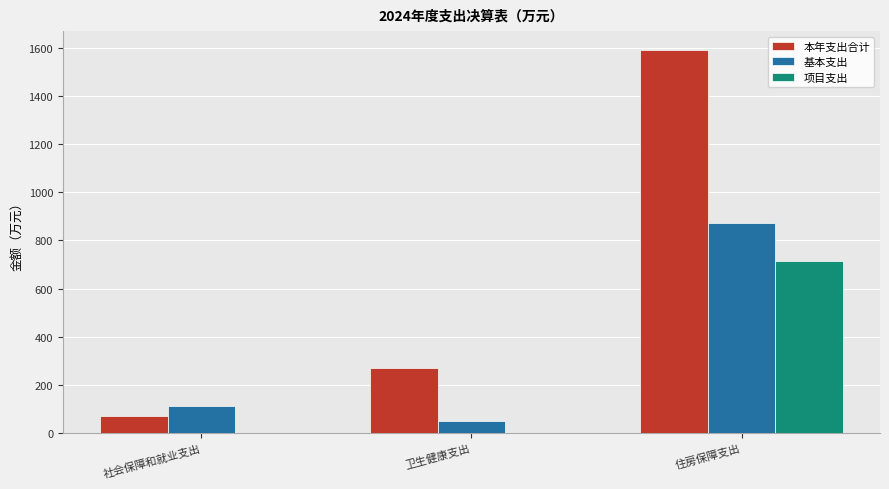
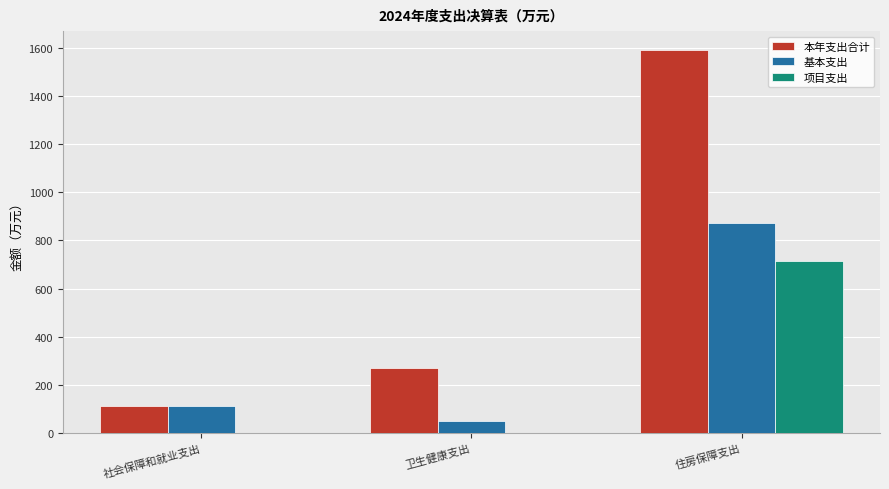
本年支出合计, 社会保障和就业支出: 70 -> 110
